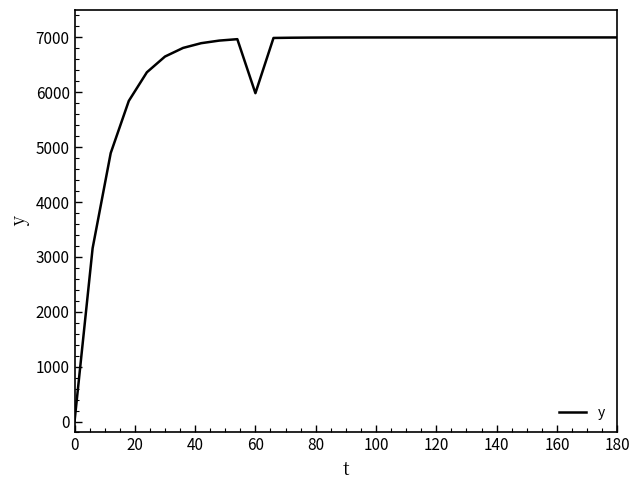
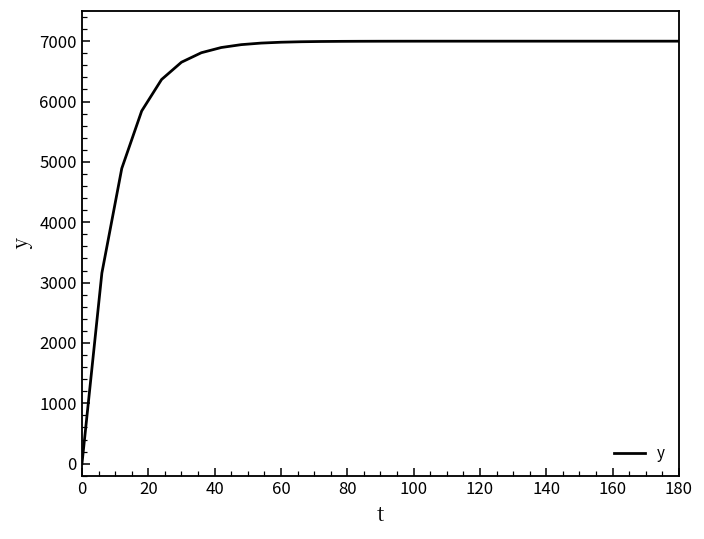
60: 6000 -> 7000
